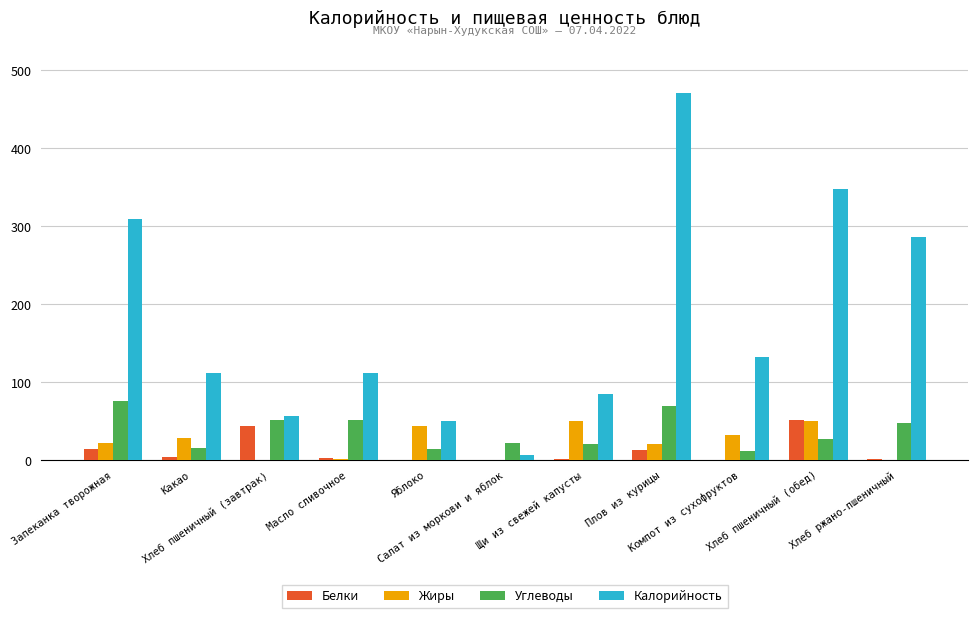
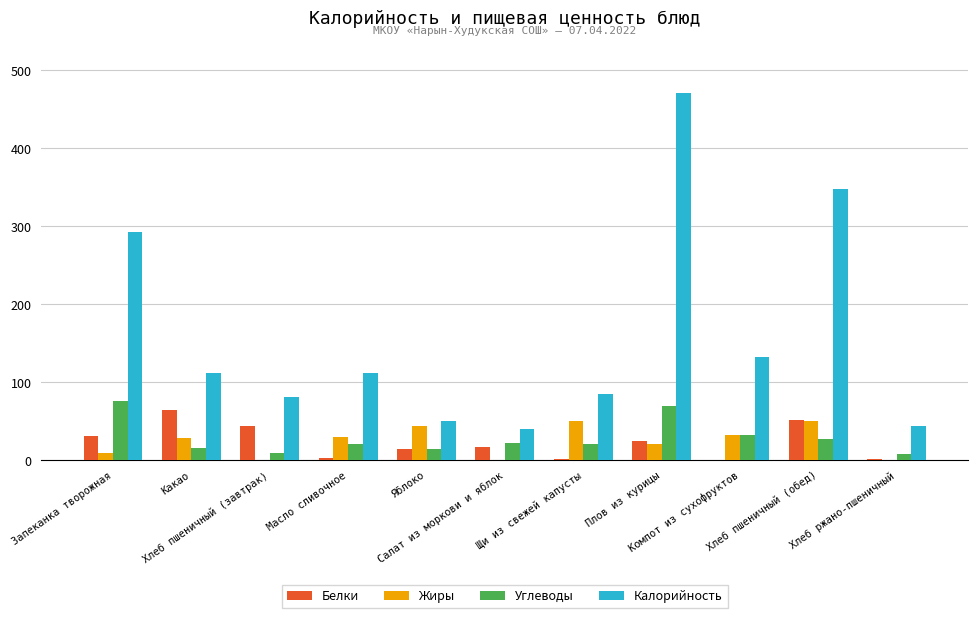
Белки, Запеканка творожная: 10 -> 30
Жиры, Запеканка творожная: 20 -> 10
Калорийность, Запеканка творожная: 310 -> 290
Белки, Какао: 0 -> 60
Углеводы, Хлеб пшеничный (завтрак): 50 -> 10
Калорийность, Хлеб пшеничный (завтрак): 60 -> 80
Жиры, Масло сливочное: 0 -> 30
Углеводы, Масло сливочное: 50 -> 20
Белки, Яблоко: 0 -> 10
Белки, Салат из моркови и яблок: 0 -> 20
Калорийность, Салат из моркови и яблок: 10 -> 40
Белки, Плов из курицы: 10 -> 30
Углеводы, Компот из сухофруктов: 10 -> 30
Углеводы, Хлеб ржано-пшеничный: 50 -> 10
Калорийность, Хлеб ржано-пшеничный: 290 -> 40
